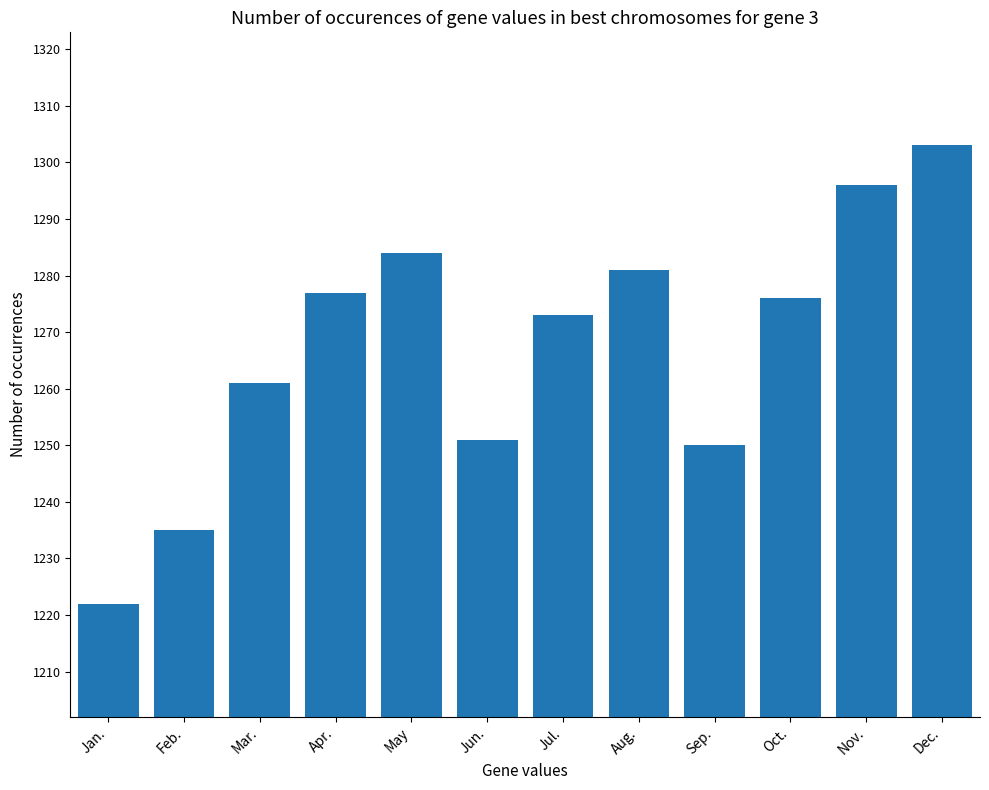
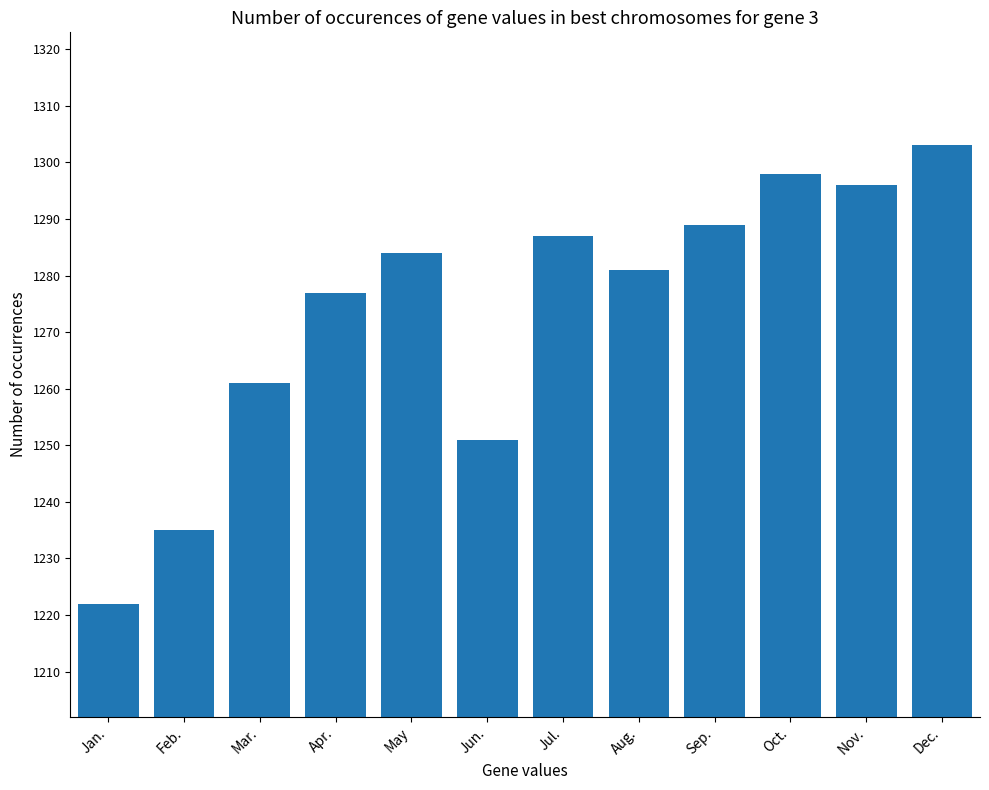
Jul.: 1273 -> 1287
Sep.: 1250 -> 1289
Oct.: 1276 -> 1298
